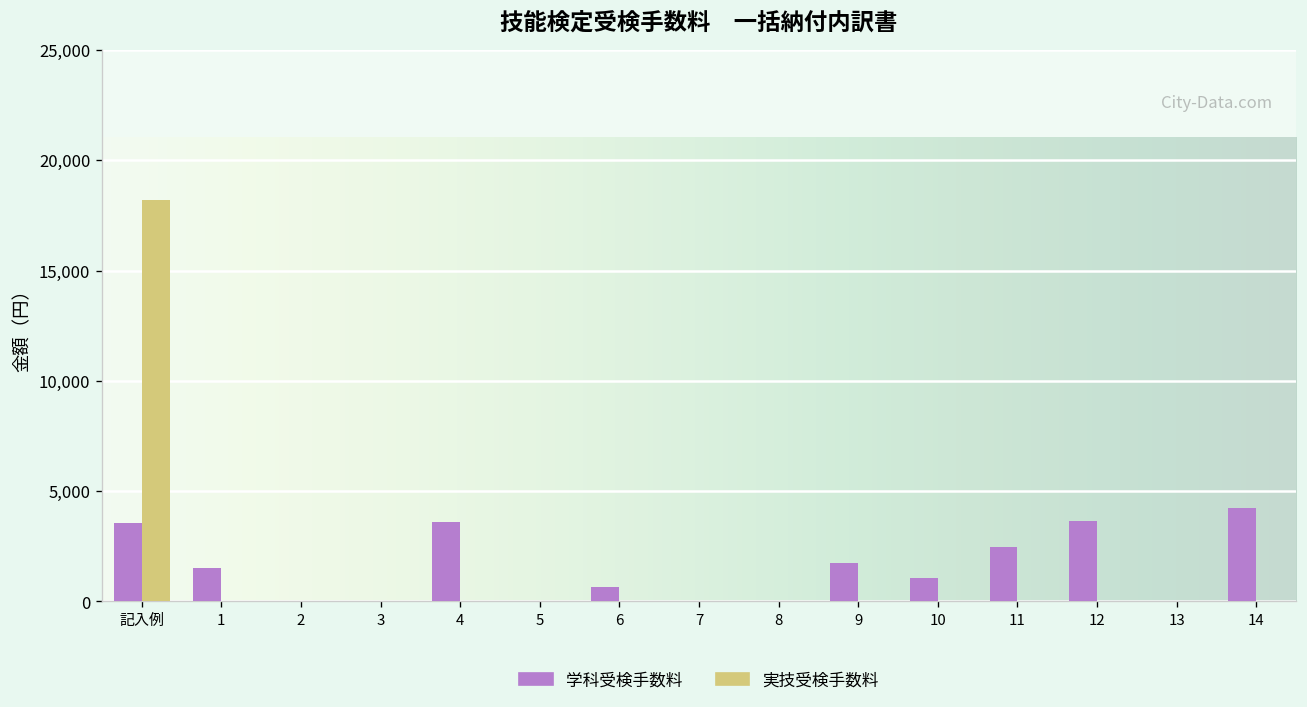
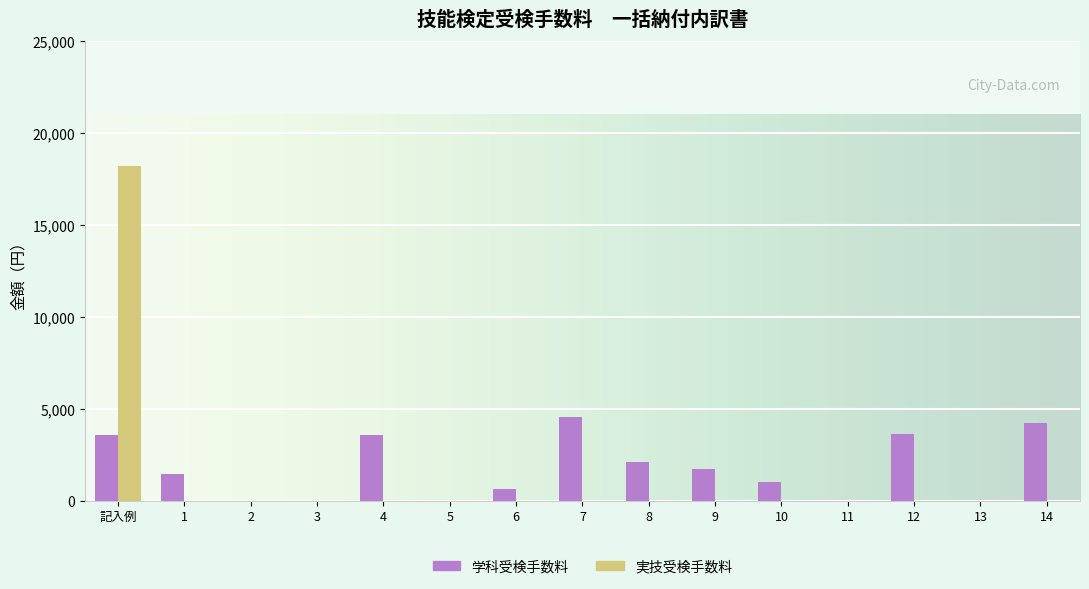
学科受検手数料, 7: 0 -> 4,600
学科受検手数料, 8: 0 -> 2,100
学科受検手数料, 11: 2,500 -> 0
